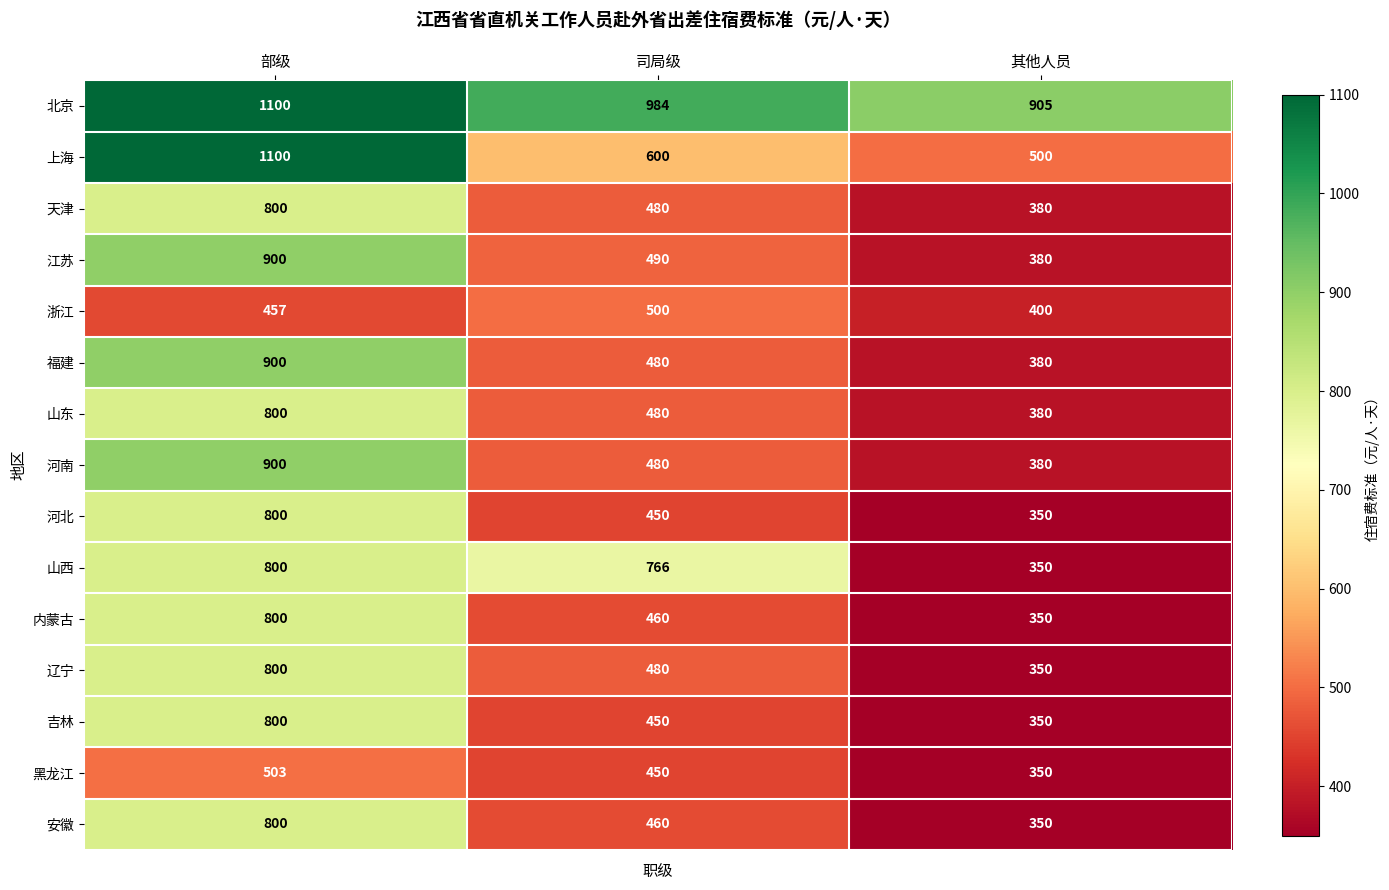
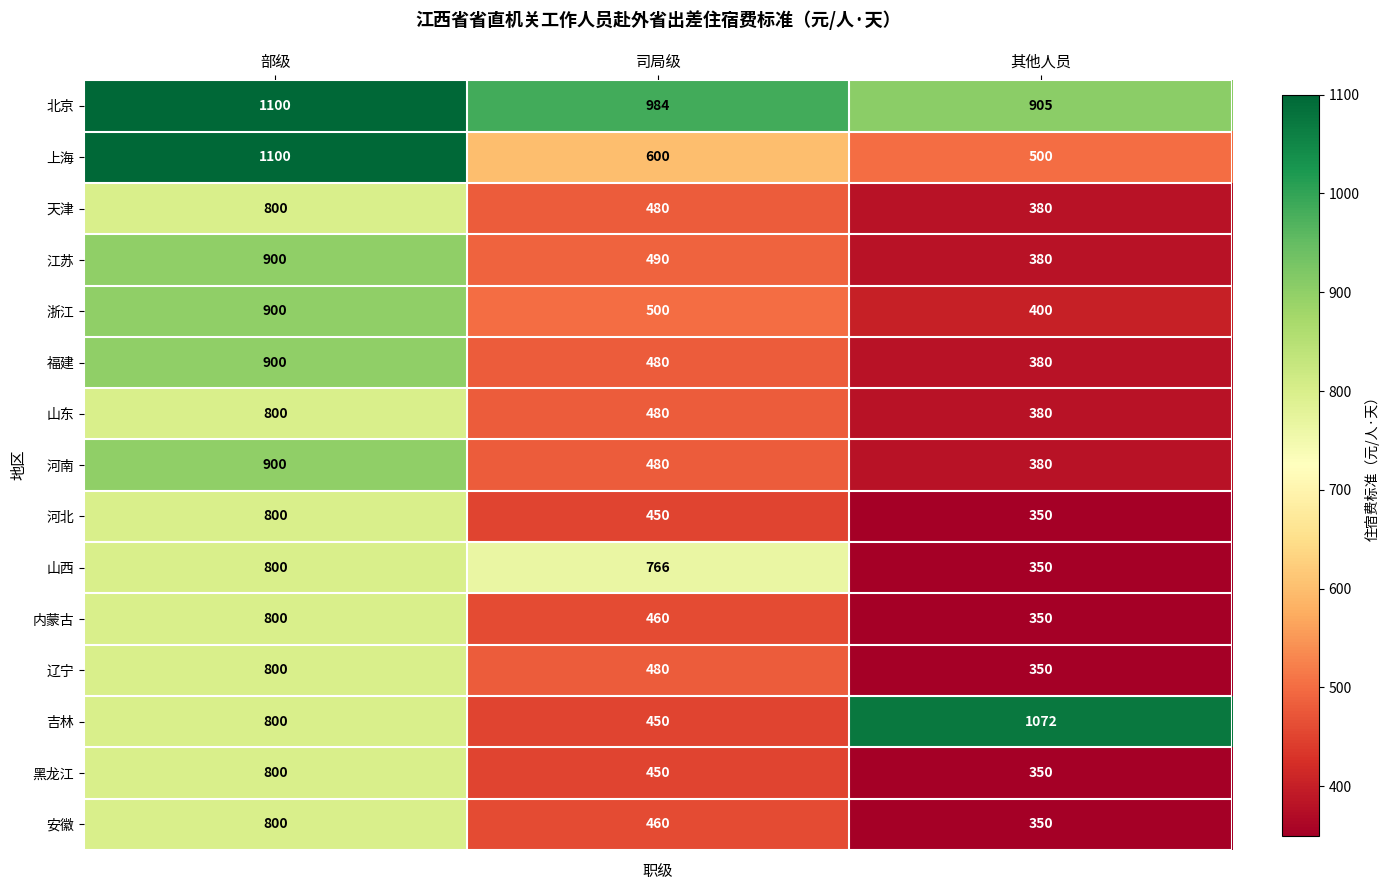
浙江, 部级: 457 -> 900
吉林, 其他人员: 350 -> 1072
黑龙江, 部级: 503 -> 800
